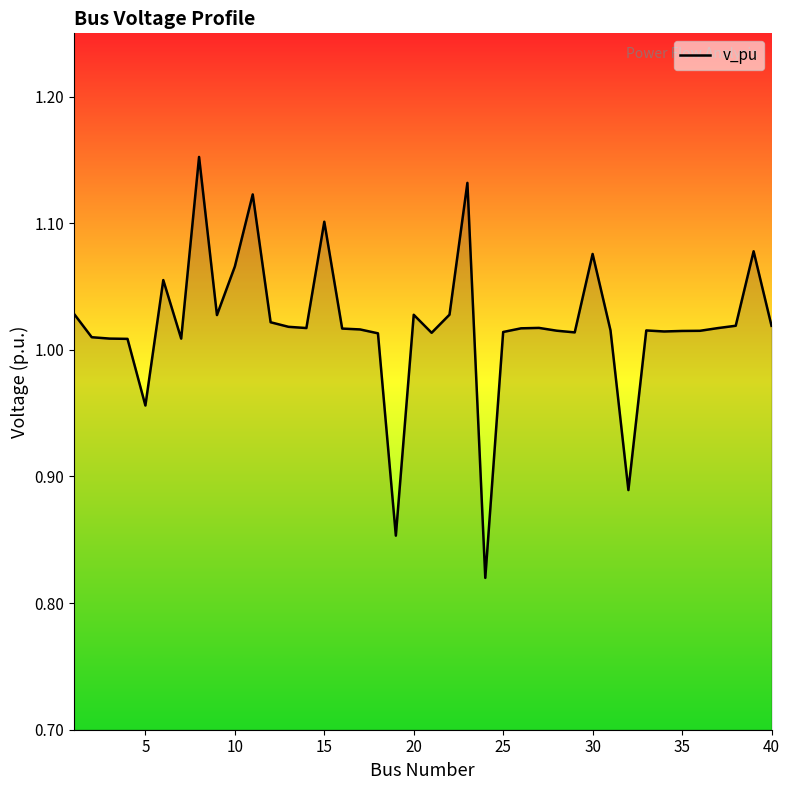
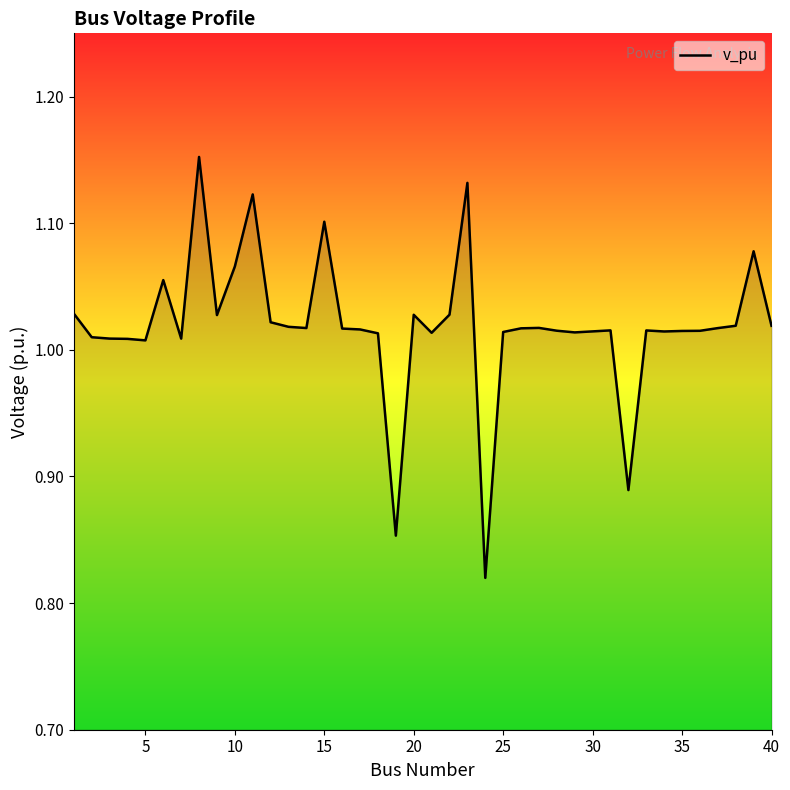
5: 0.956 -> 1.008
30: 1.076 -> 1.015
